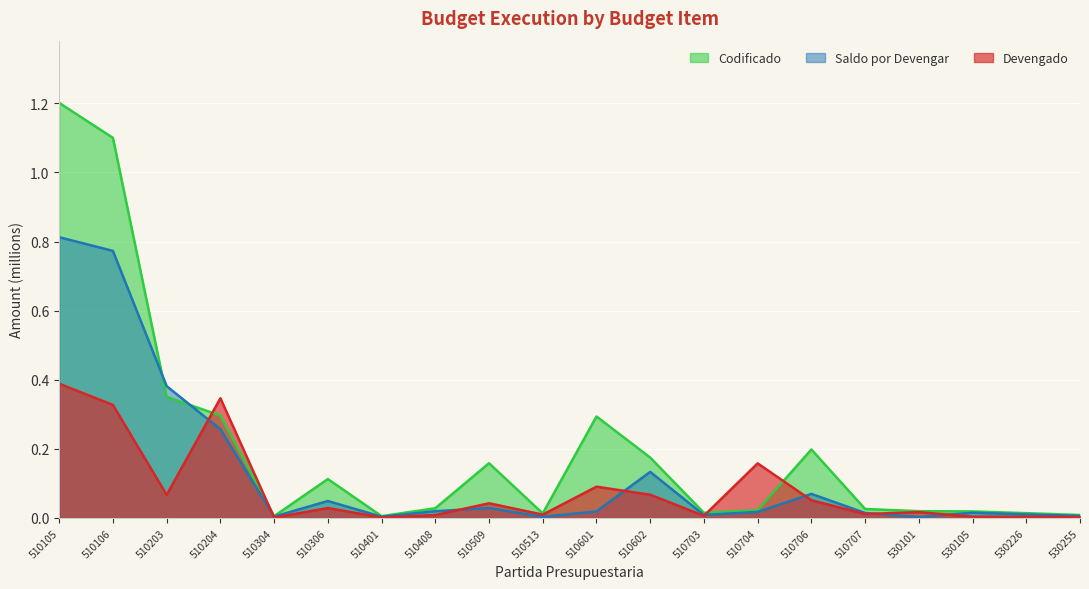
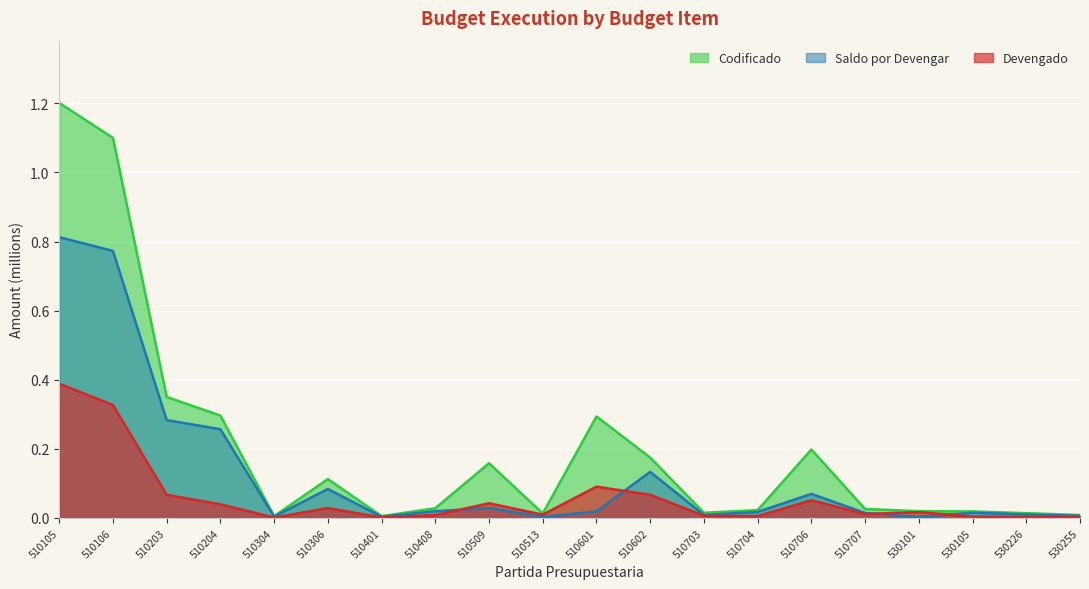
Saldo por Devengar, 510203: 0.38 -> 0.28
Devengado, 510204: 0.35 -> 0.04
Saldo por Devengar, 510306: 0.05 -> 0.08
Devengado, 510704: 0.16 -> 0.01
